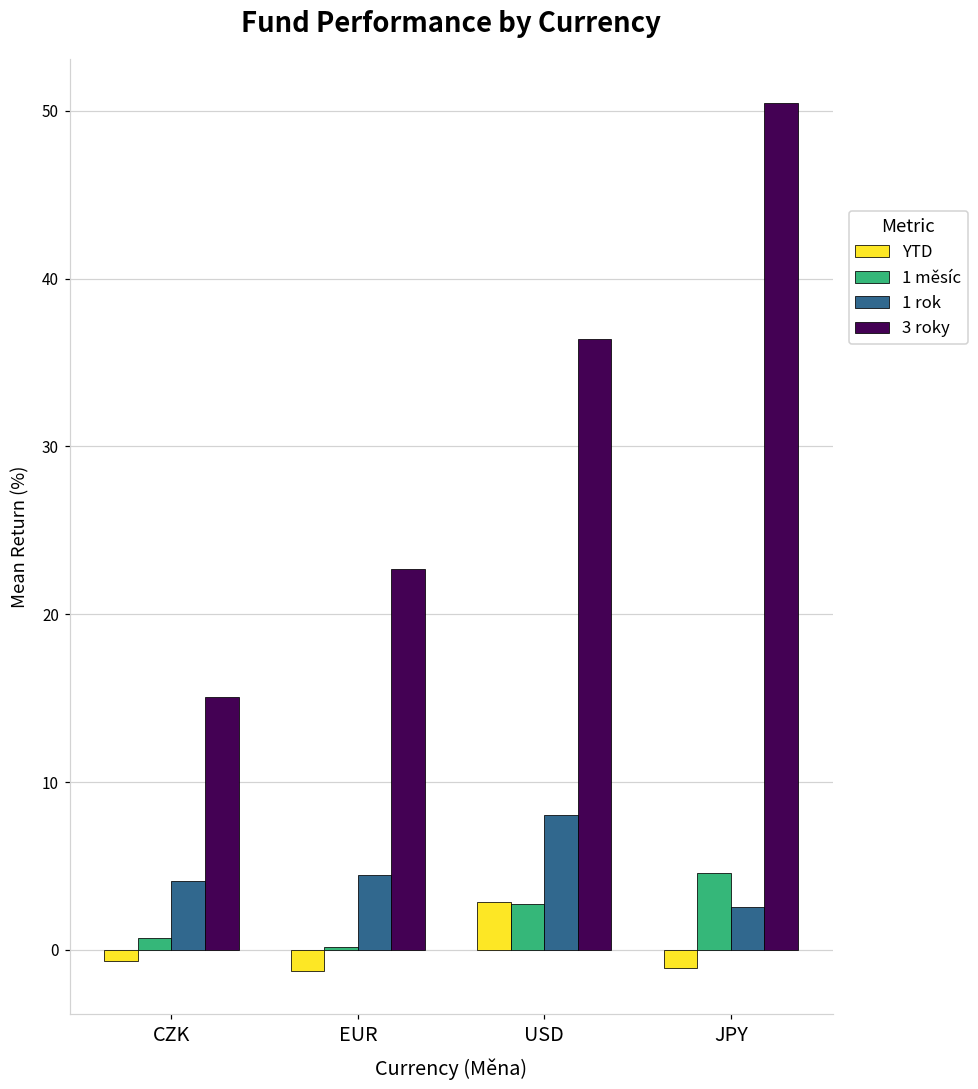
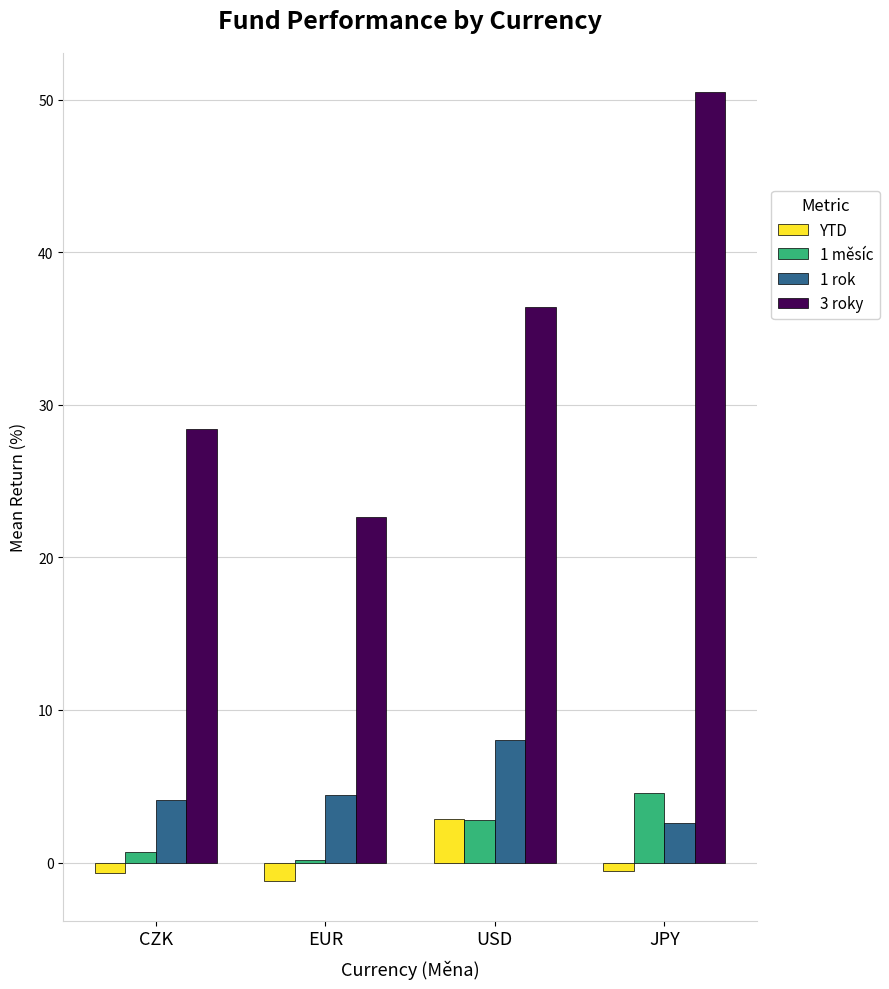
3 roky, CZK: 15.1 -> 28.5
YTD, JPY: -1.1 -> -0.5
